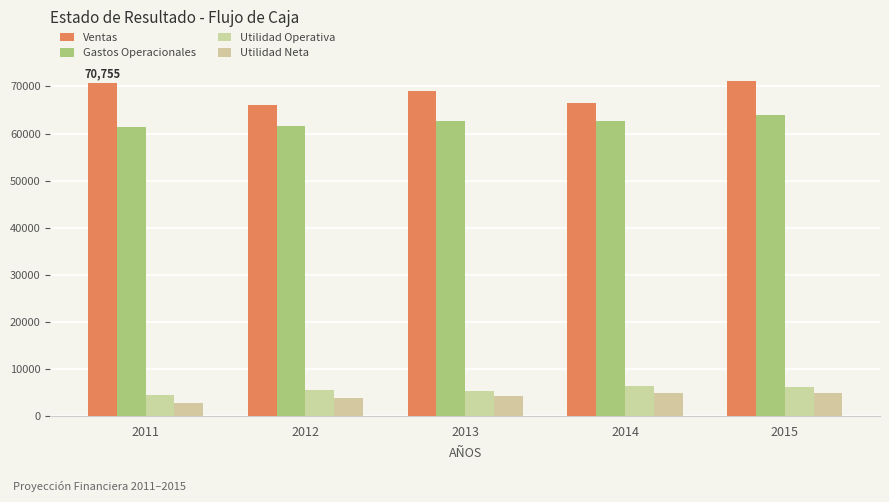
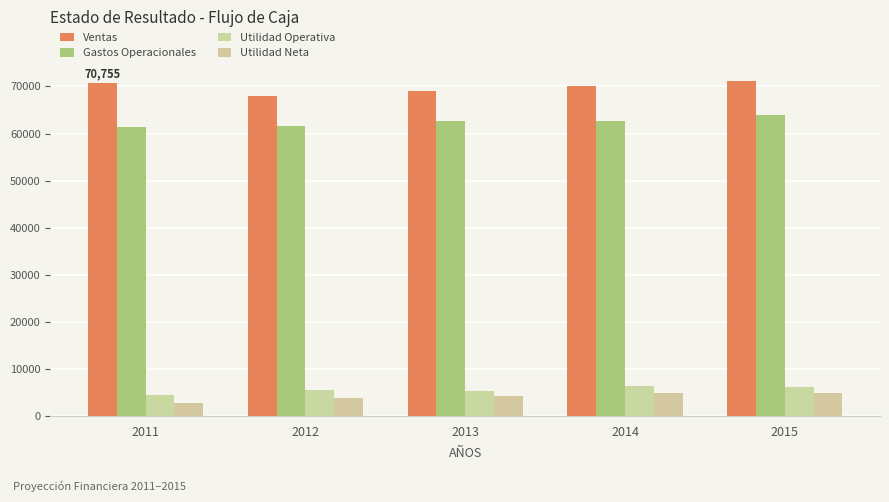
Ventas, 2012: 66000 -> 68000
Ventas, 2014: 67000 -> 70000
